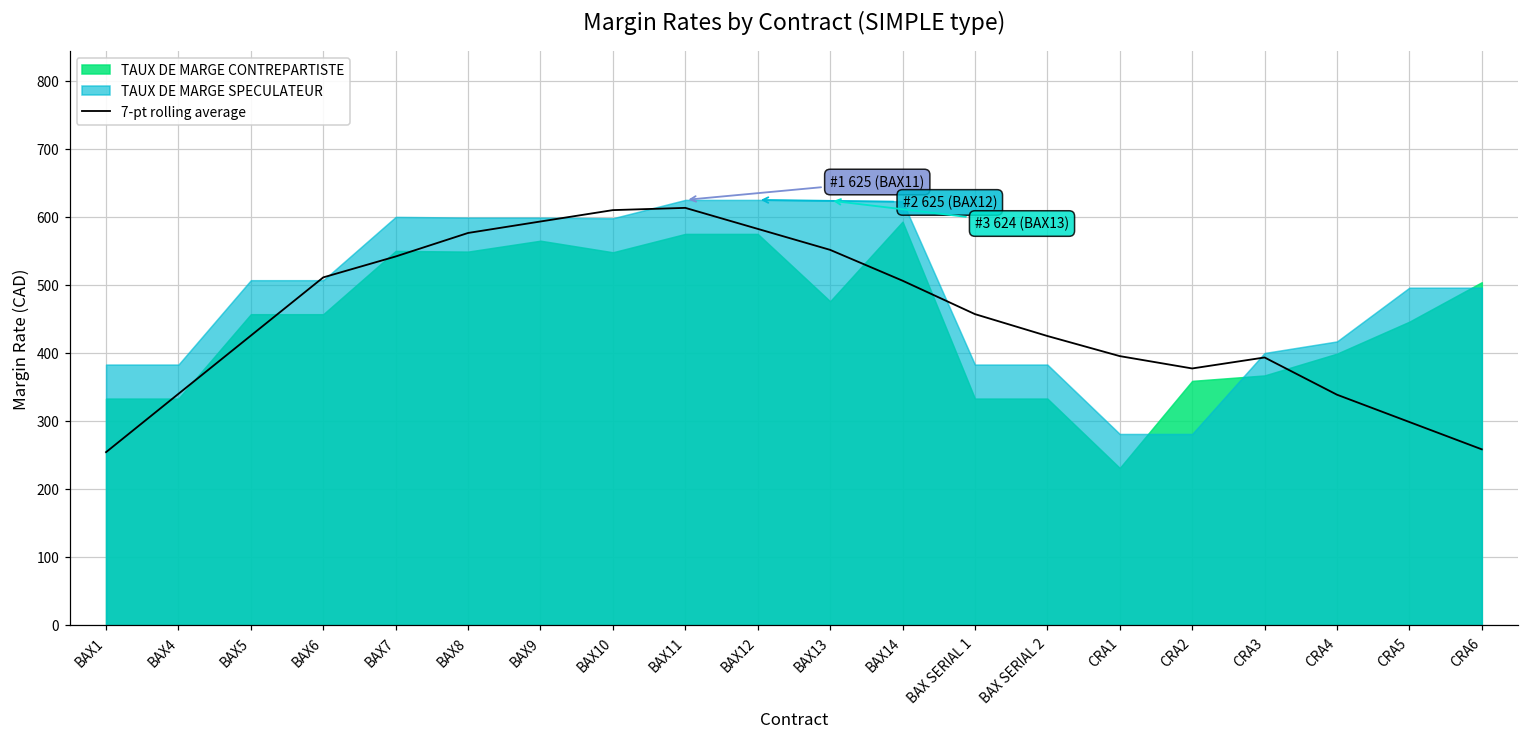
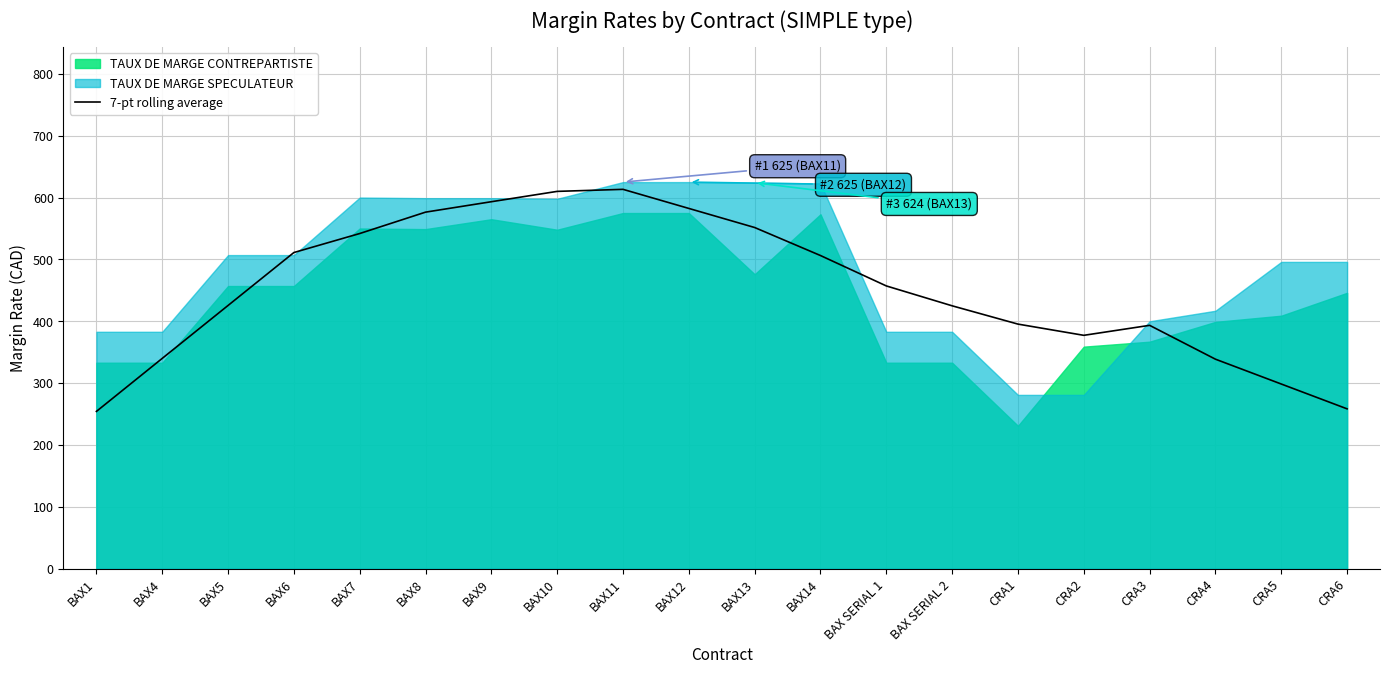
TAUX DE MARGE CONTREPARTISTE, BAX14: 590 -> 570
TAUX DE MARGE CONTREPARTISTE, CRA5: 450 -> 410
TAUX DE MARGE CONTREPARTISTE, CRA6: 500 -> 450
